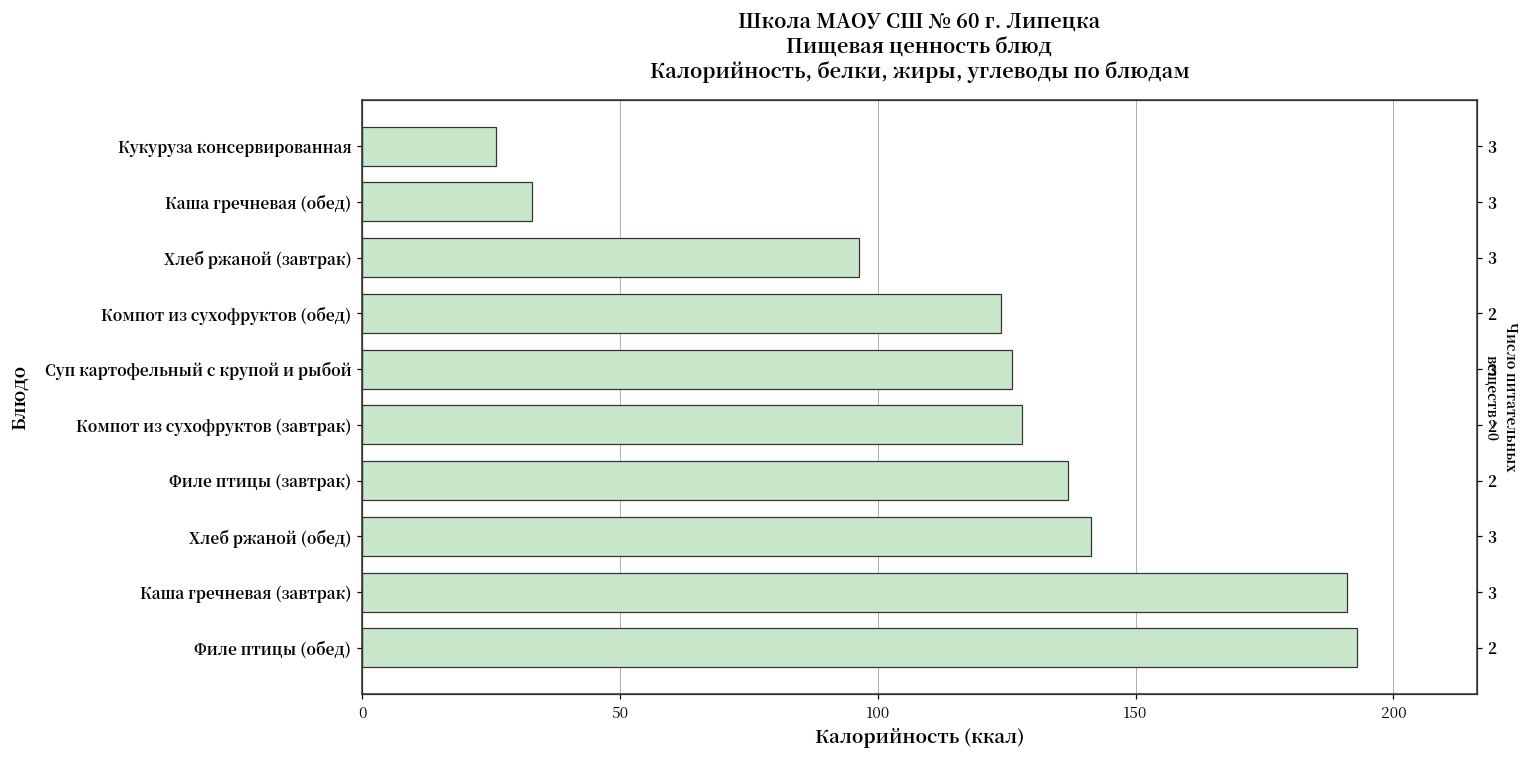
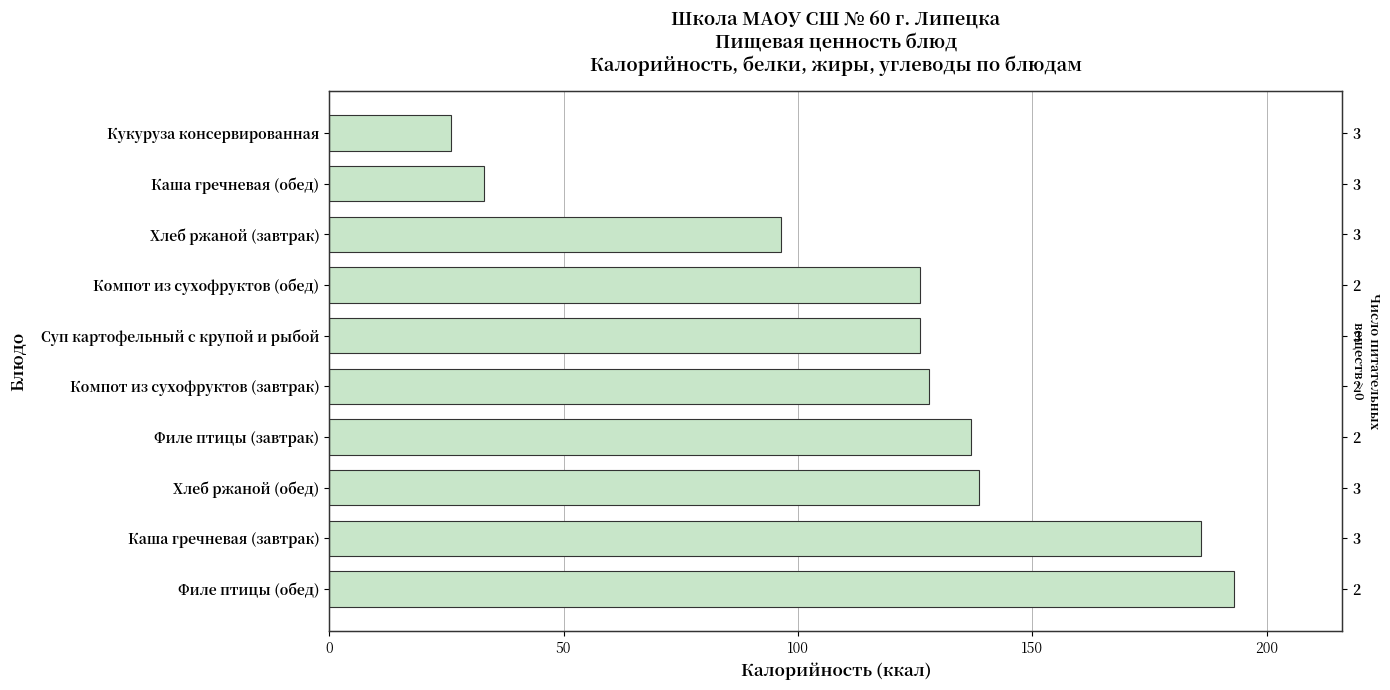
Компот из сухофруктов (обед): 124 -> 126
Хлеб ржаной (обед): 141 -> 139
Каша гречневая (завтрак): 191 -> 186
